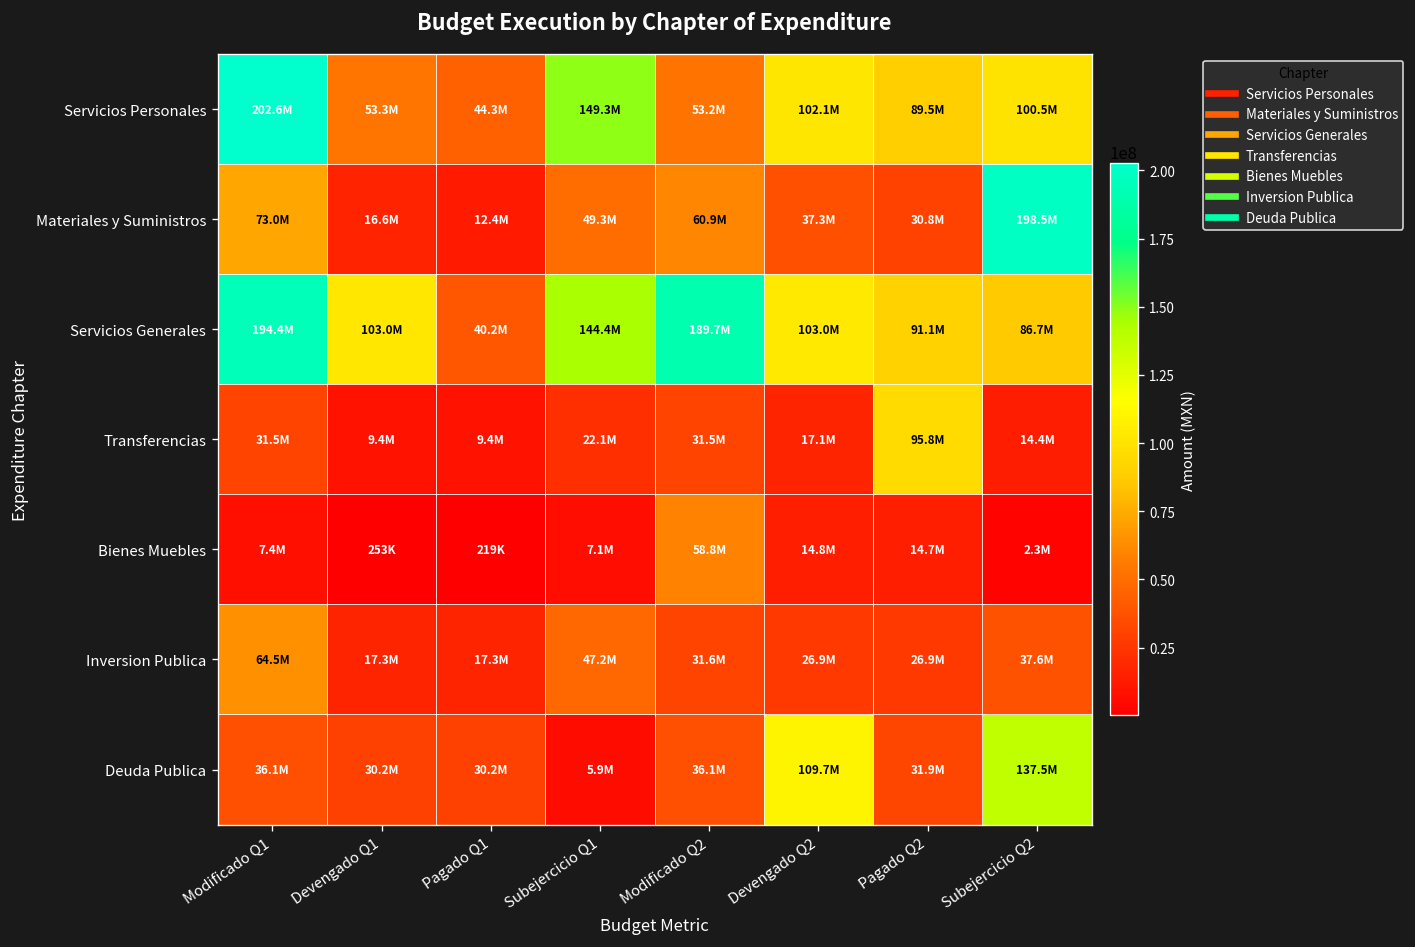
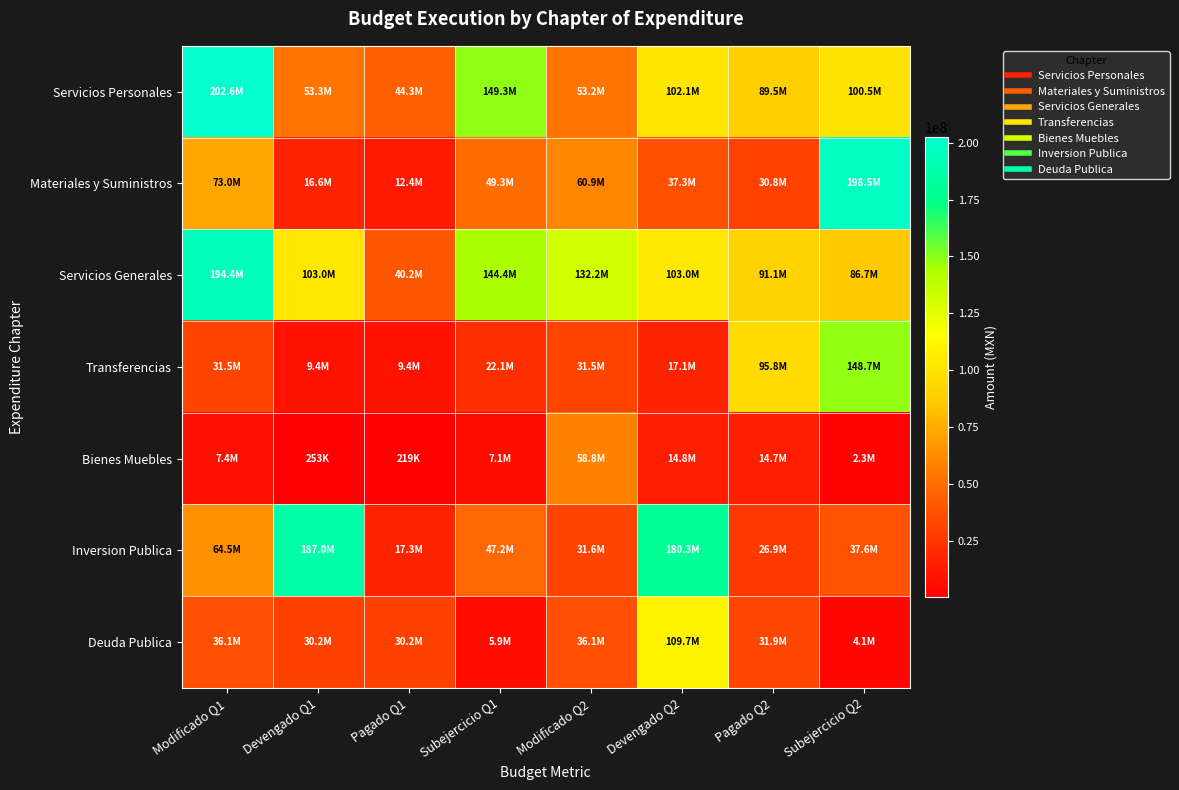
Servicios Generales, Modificado Q2: 189.7M -> 132.2M
Transferencias, Subejercicio Q2: 14.4M -> 148.7M
Inversion Publica, Devengado Q1: 17.3M -> 187.0M
Inversion Publica, Devengado Q2: 26.9M -> 180.3M
Deuda Publica, Subejercicio Q2: 137.5M -> 4.1M
